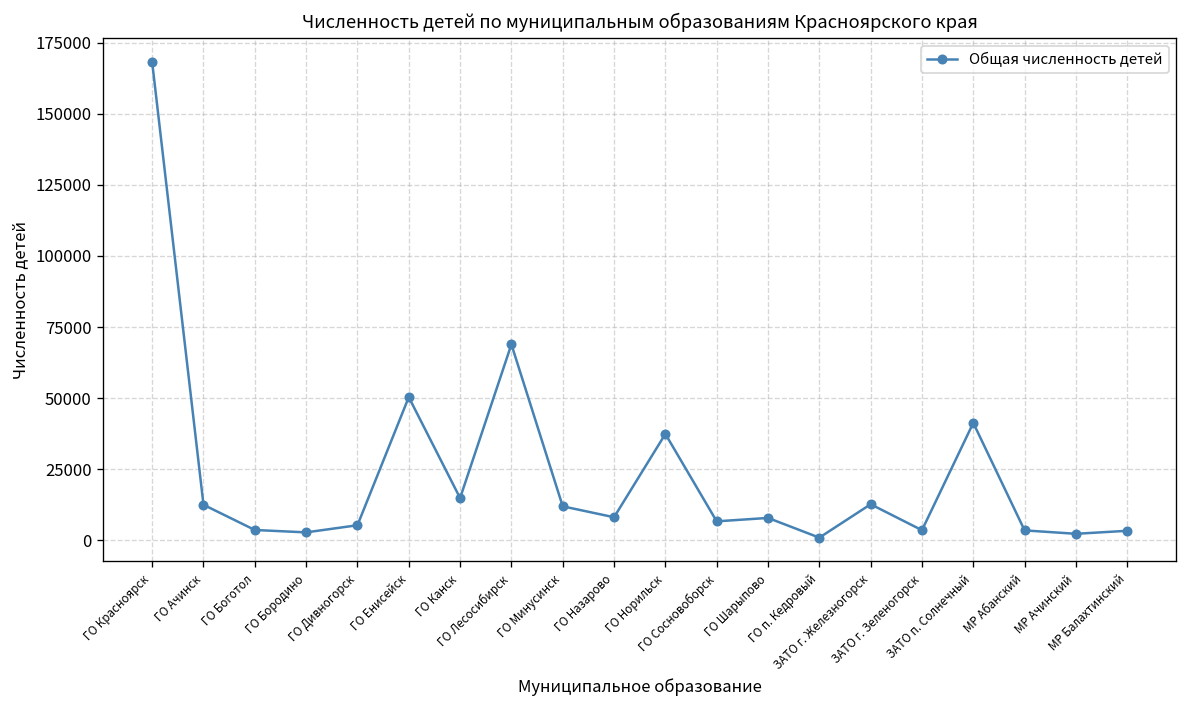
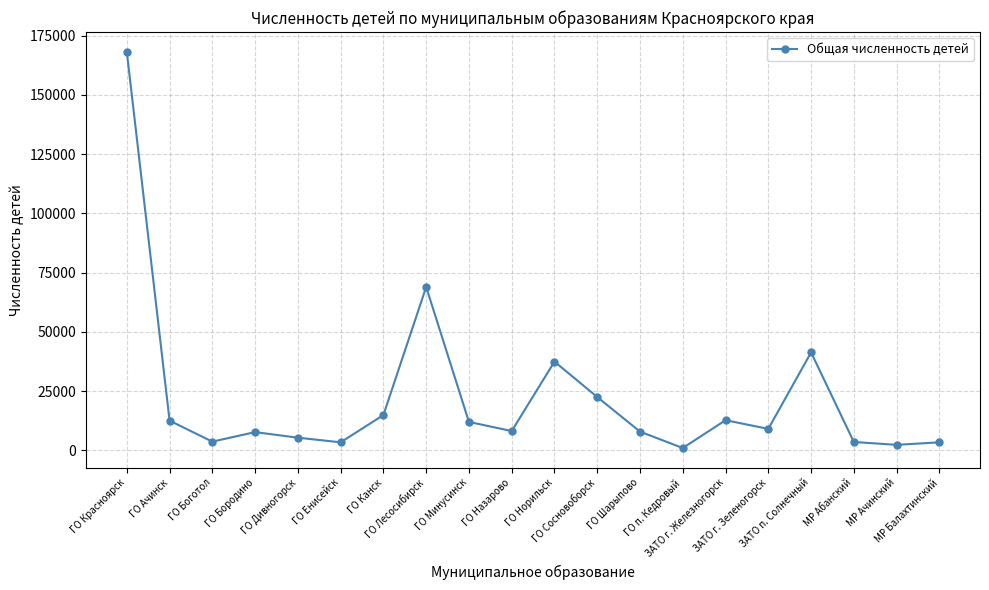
ГО Бородино: 3000 -> 8000
ГО Енисейск: 50000 -> 3000
ГО Сосновоборск: 7000 -> 22000
ЗАТО г. Зеленогорск: 4000 -> 9000
